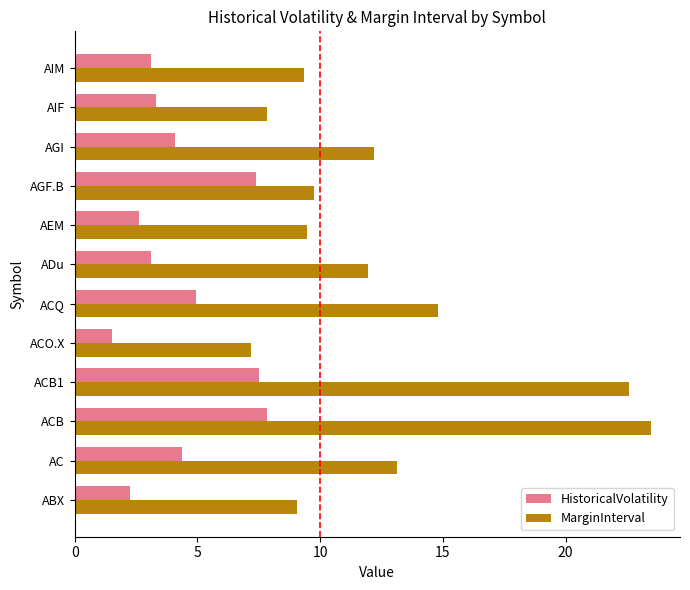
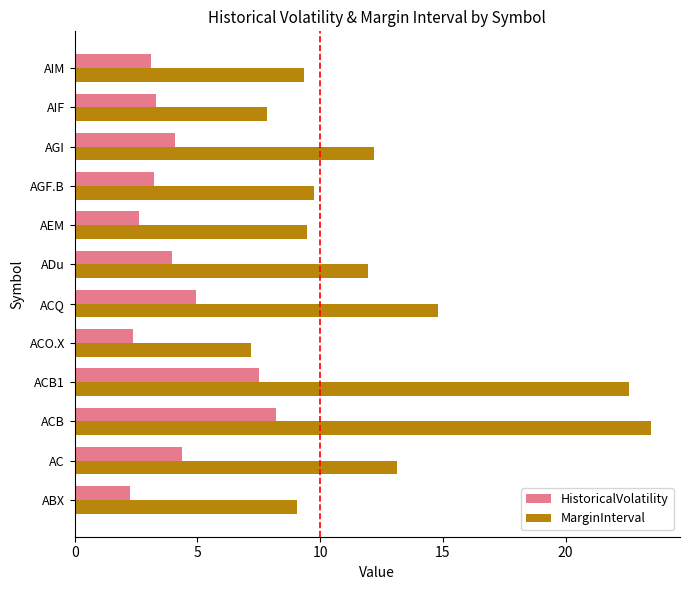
HistoricalVolatility, AGF.B: 7.4 -> 3.3
HistoricalVolatility, ADu: 3.1 -> 4.0
HistoricalVolatility, ACO.X: 1.5 -> 2.4
HistoricalVolatility, ACB: 7.8 -> 8.2
